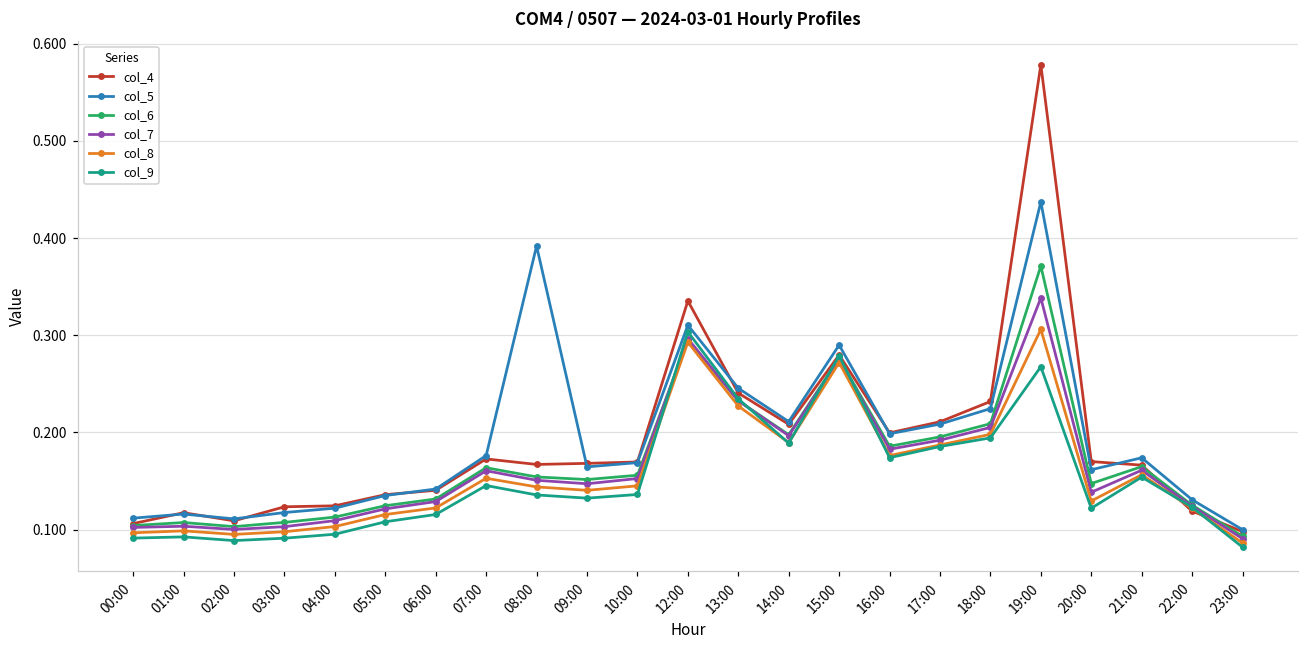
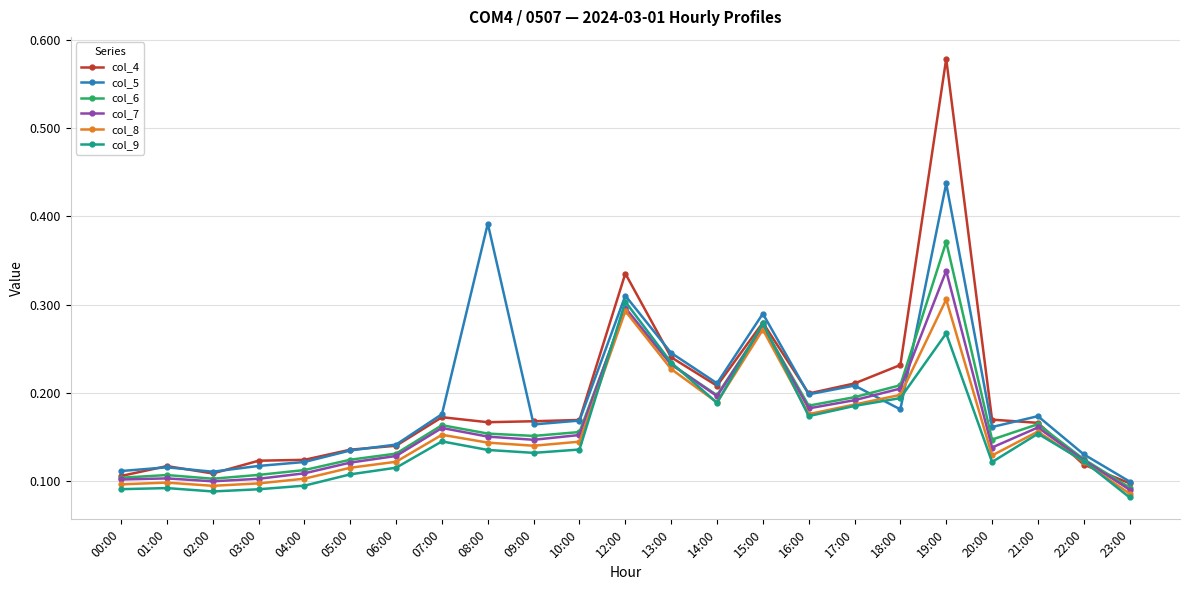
col_5, 18:00: 0.22 -> 0.18
